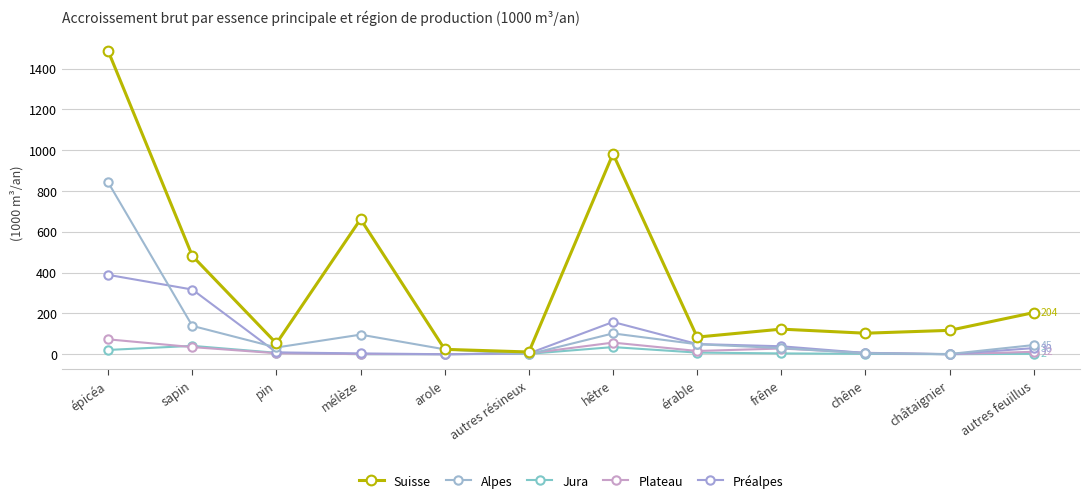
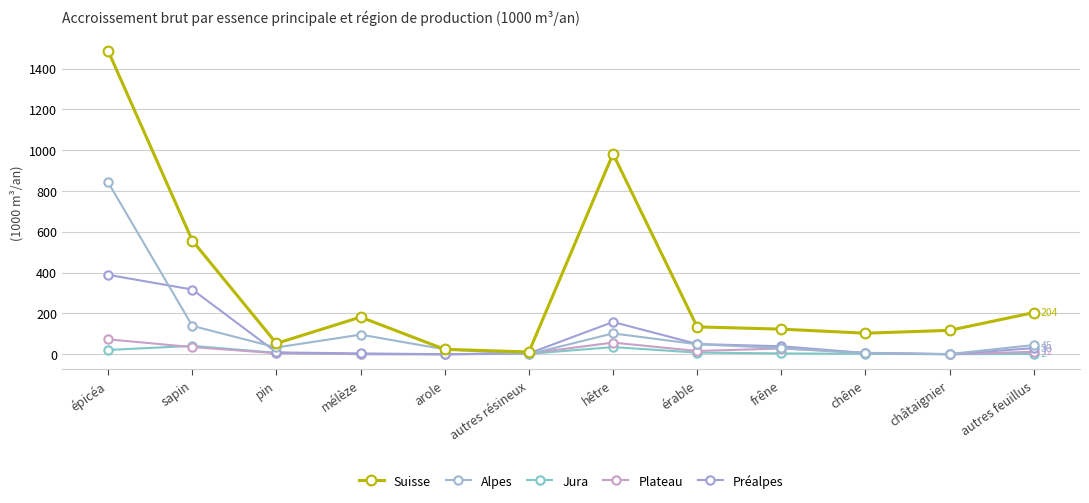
Suisse, sapin: 480 -> 560
Suisse, mélèze: 660 -> 180
Suisse, érable: 80 -> 130
